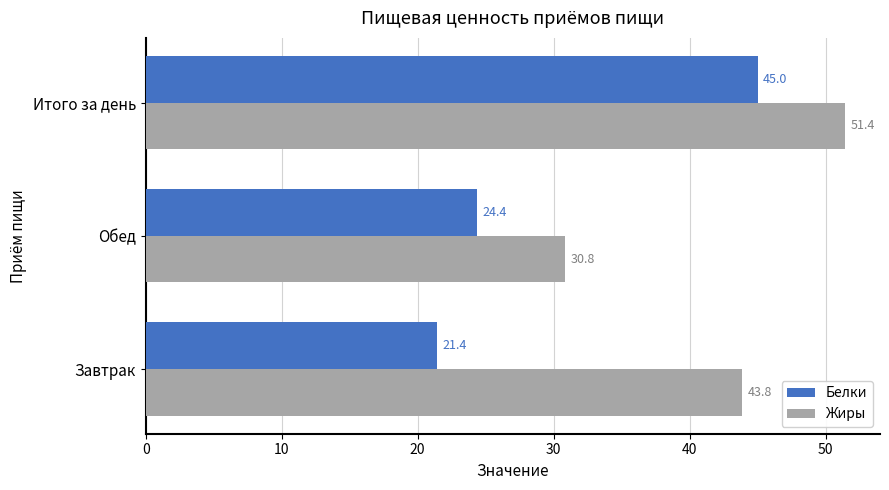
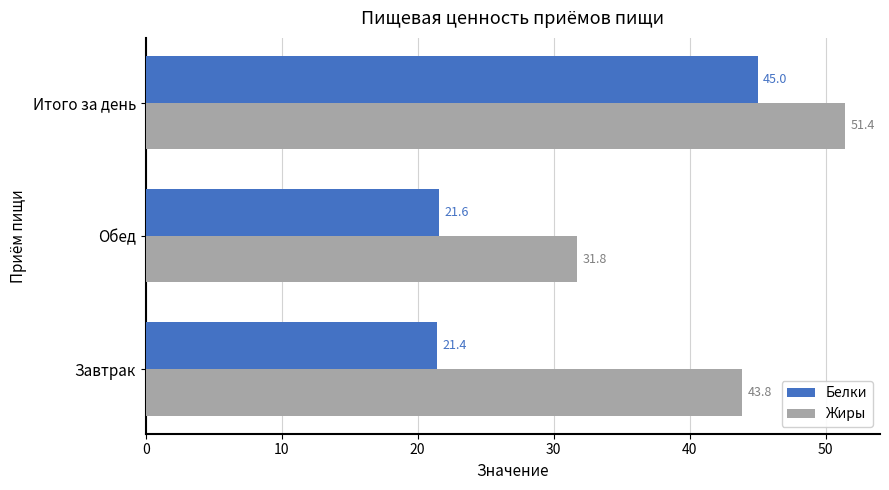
Белки, Обед: 24.4 -> 21.6
Жиры, Обед: 30.8 -> 31.8
